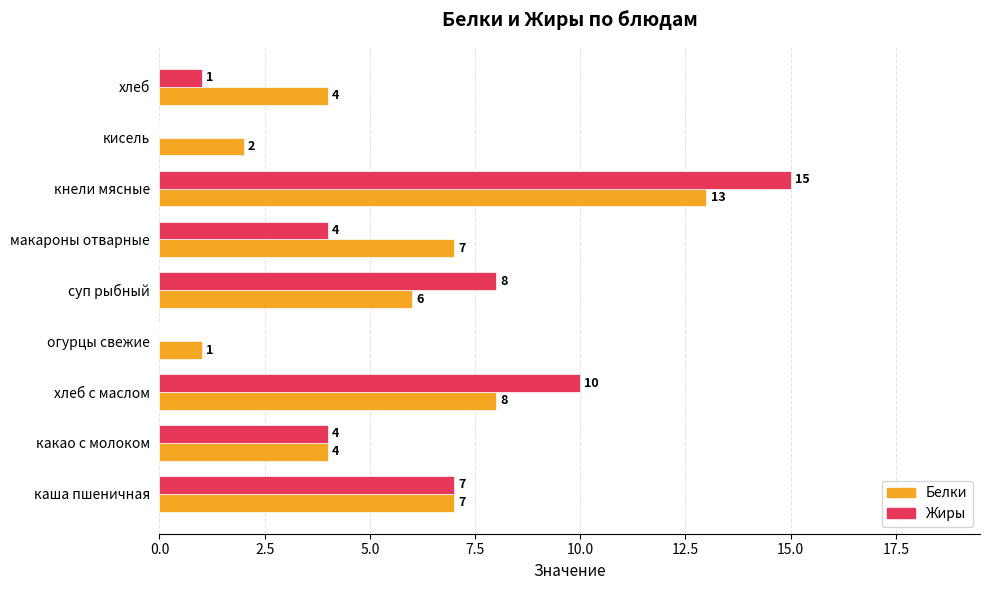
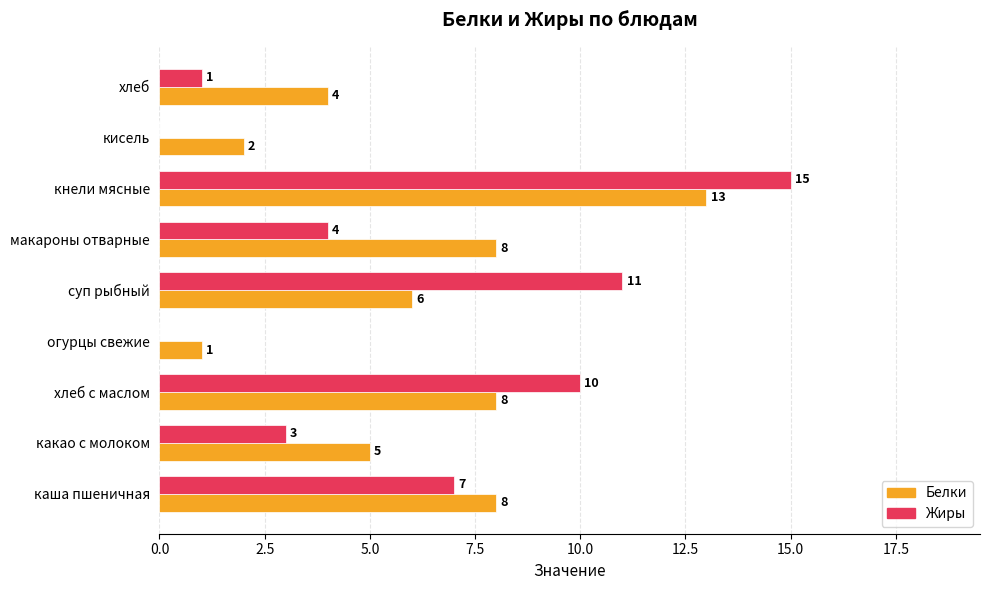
Белки, макароны отварные: 7 -> 8
Жиры, суп рыбный: 8 -> 11
Жиры, какао с молоком: 4 -> 3
Белки, какао с молоком: 4 -> 5
Белки, каша пшеничная: 7 -> 8
